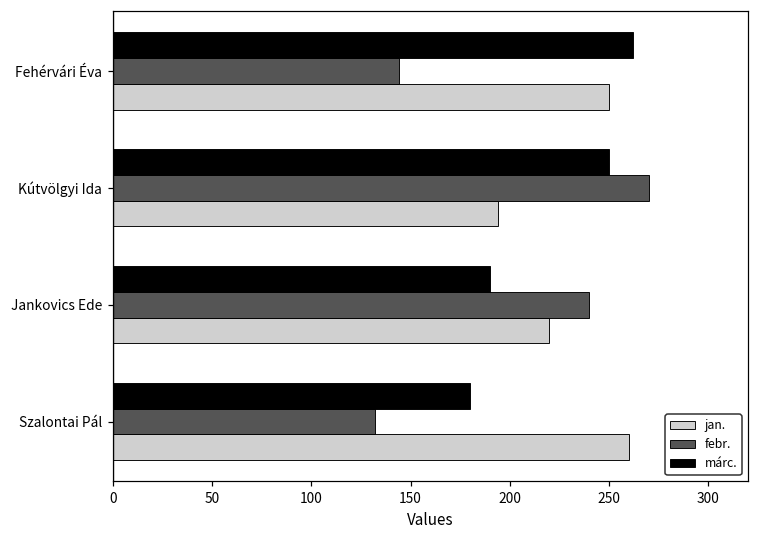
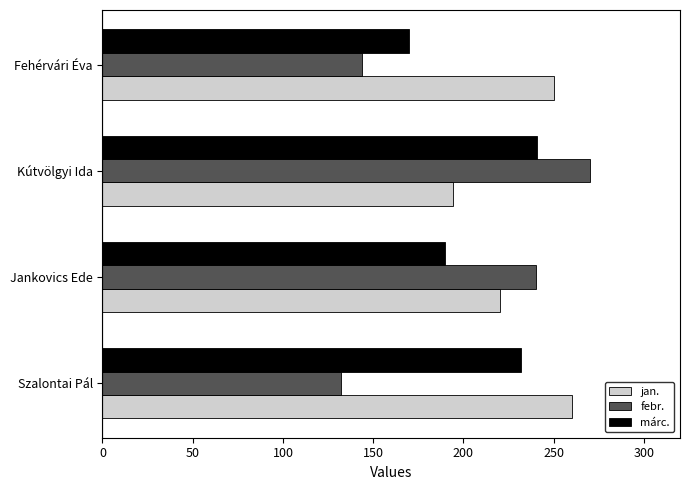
márc., Fehérvári Éva: 262 -> 170
márc., Kútvölgyi Ida: 250 -> 241
márc., Szalontai Pál: 180 -> 232
